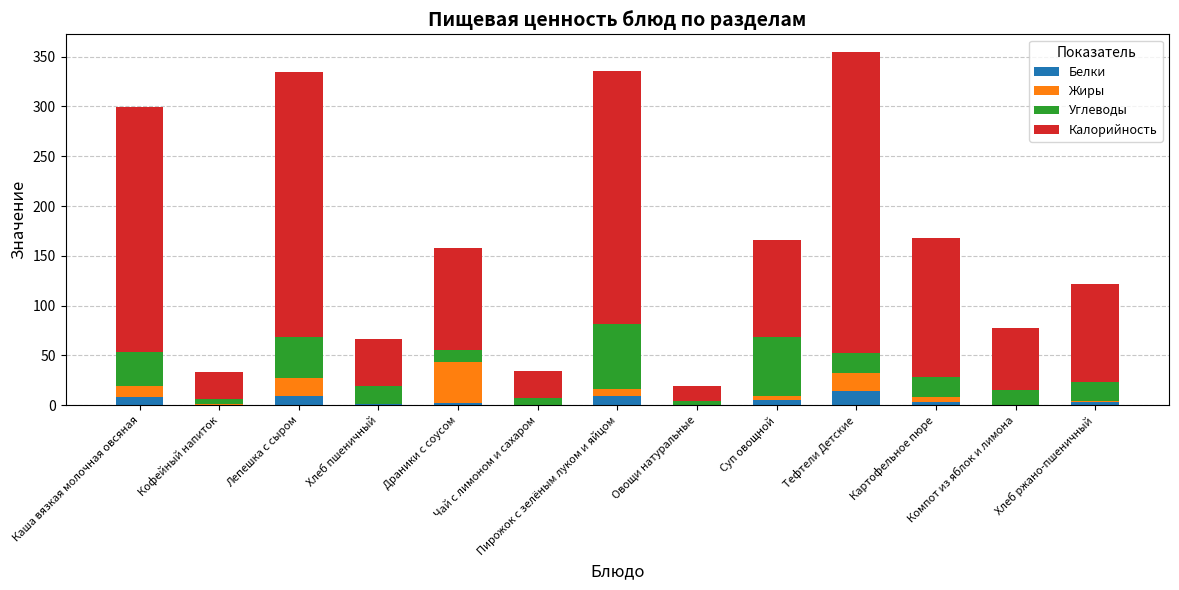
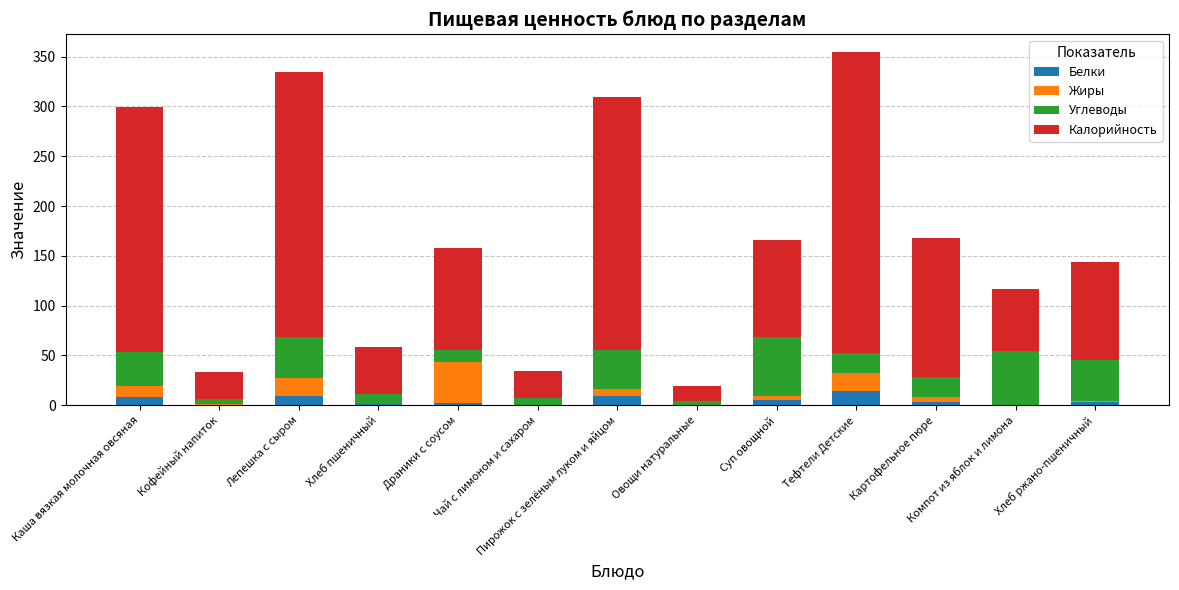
Углеводы, Хлеб пшеничный: 20 -> 10
Углеводы, Пирожок с зелёным луком и яйцом: 60 -> 40
Углеводы, Компот из яблок и лимона: 20 -> 50
Углеводы, Хлеб ржано-пшеничный: 20 -> 40
